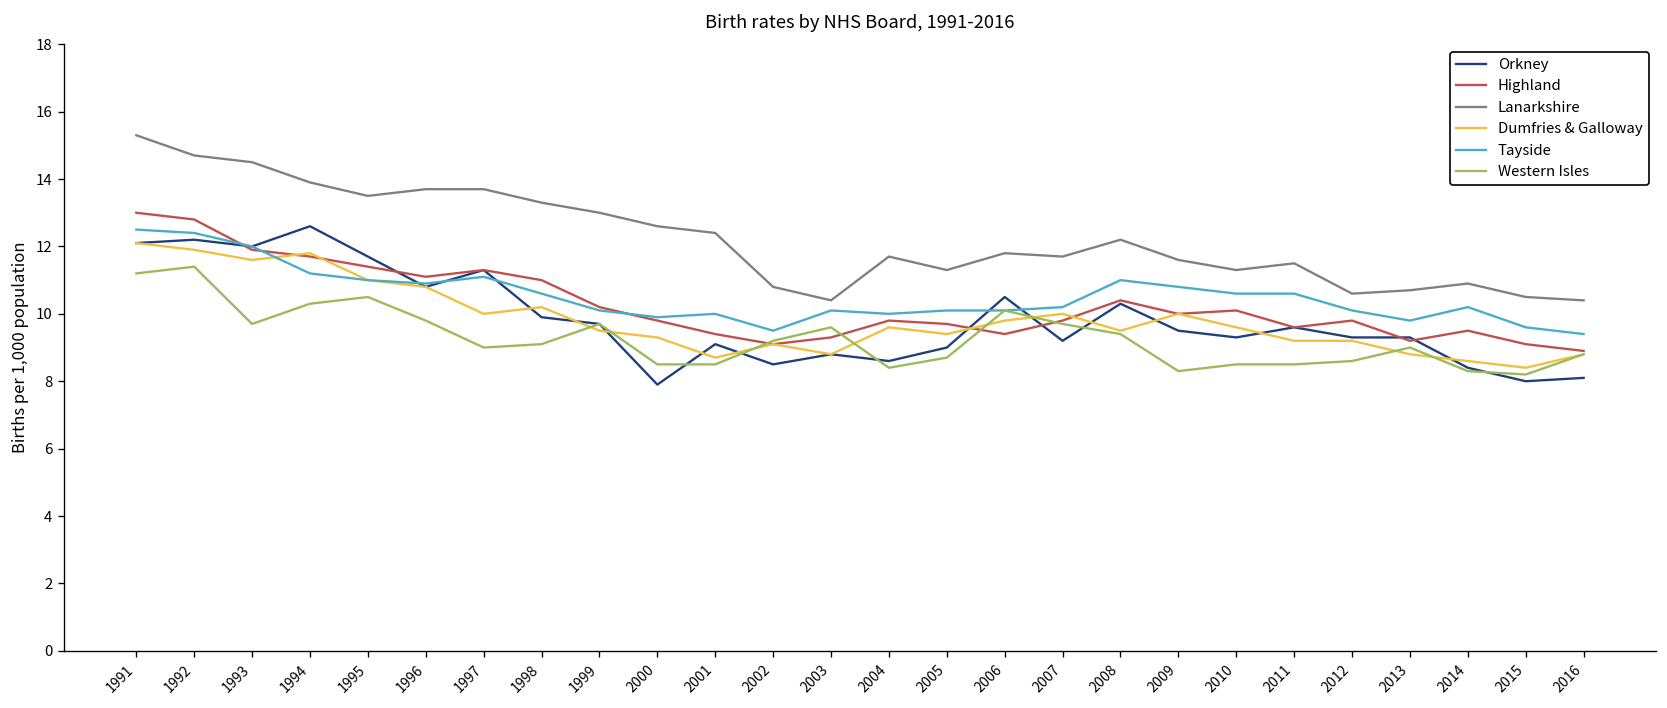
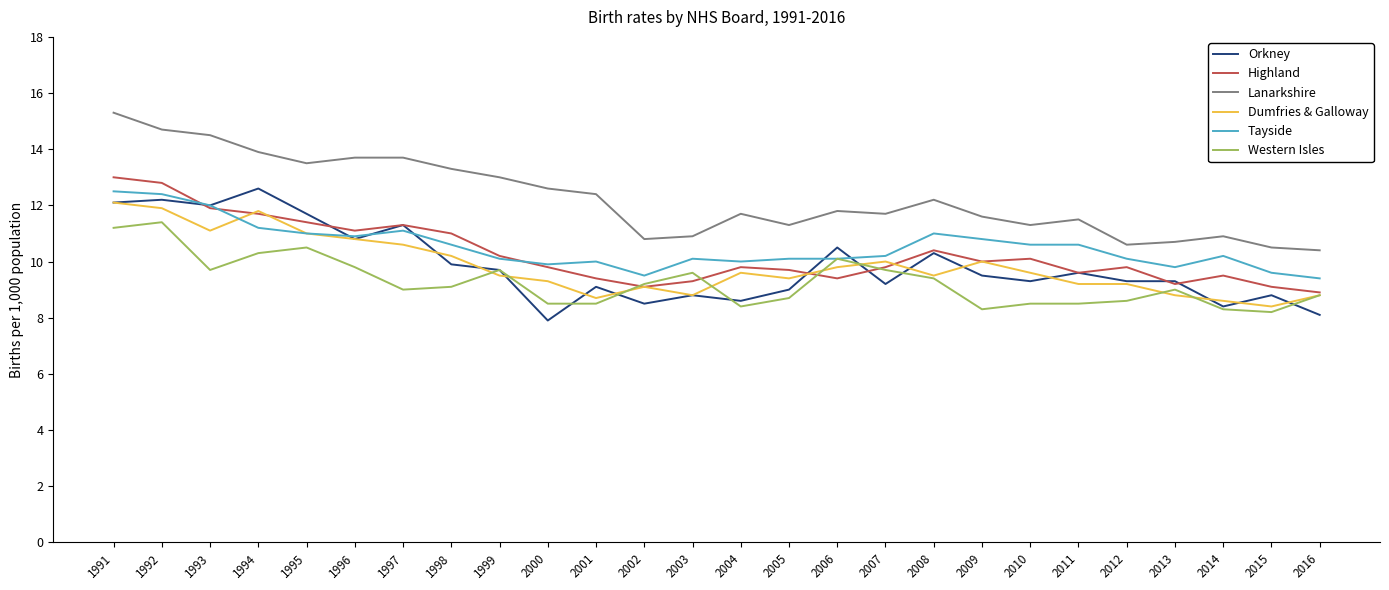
Dumfries & Galloway, 1993: 11.6 -> 11.1
Dumfries & Galloway, 1997: 10.0 -> 10.6
Lanarkshire, 2003: 10.4 -> 10.9
Orkney, 2015: 8.0 -> 8.8
